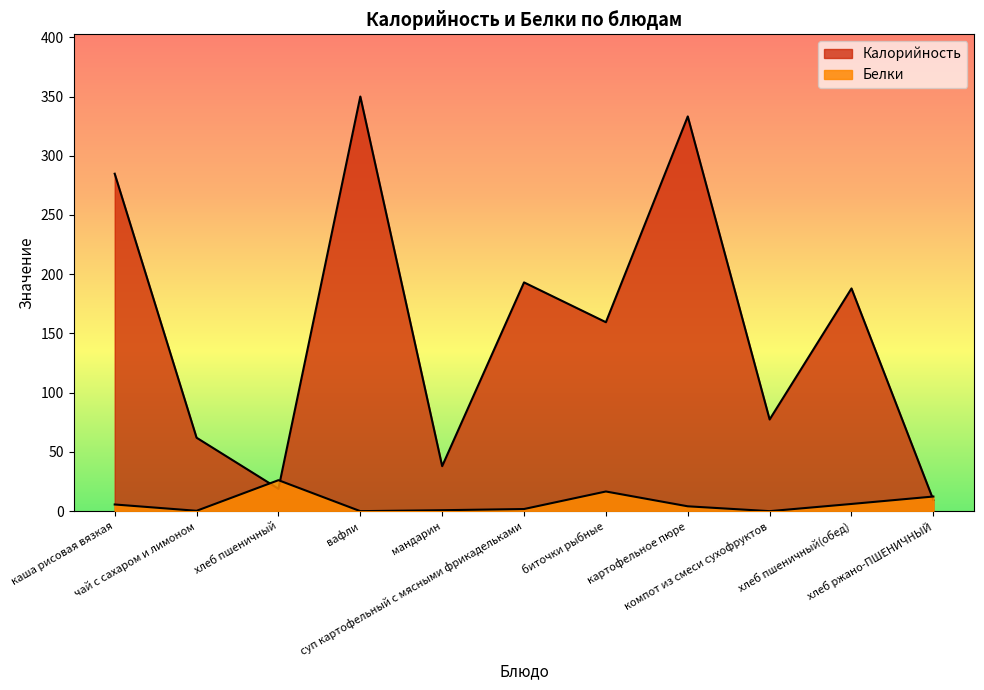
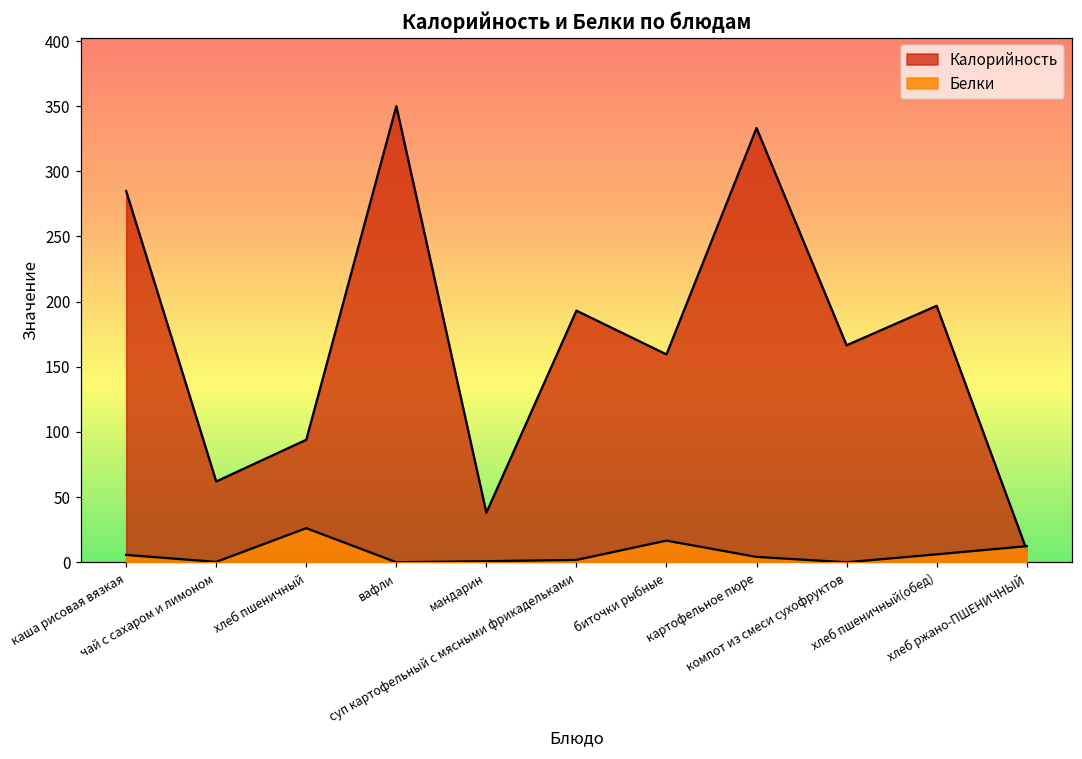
Калорийность, хлеб пшеничный: 19 -> 94
Калорийность, компот из смеси сухофруктов: 77 -> 167
Калорийность, хлеб пшеничный(обед): 188 -> 197
